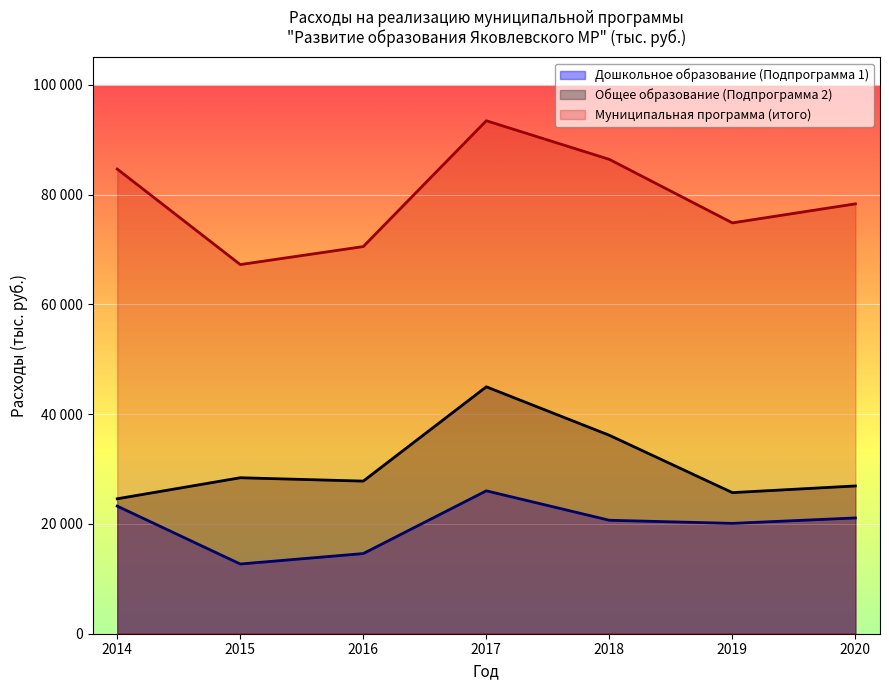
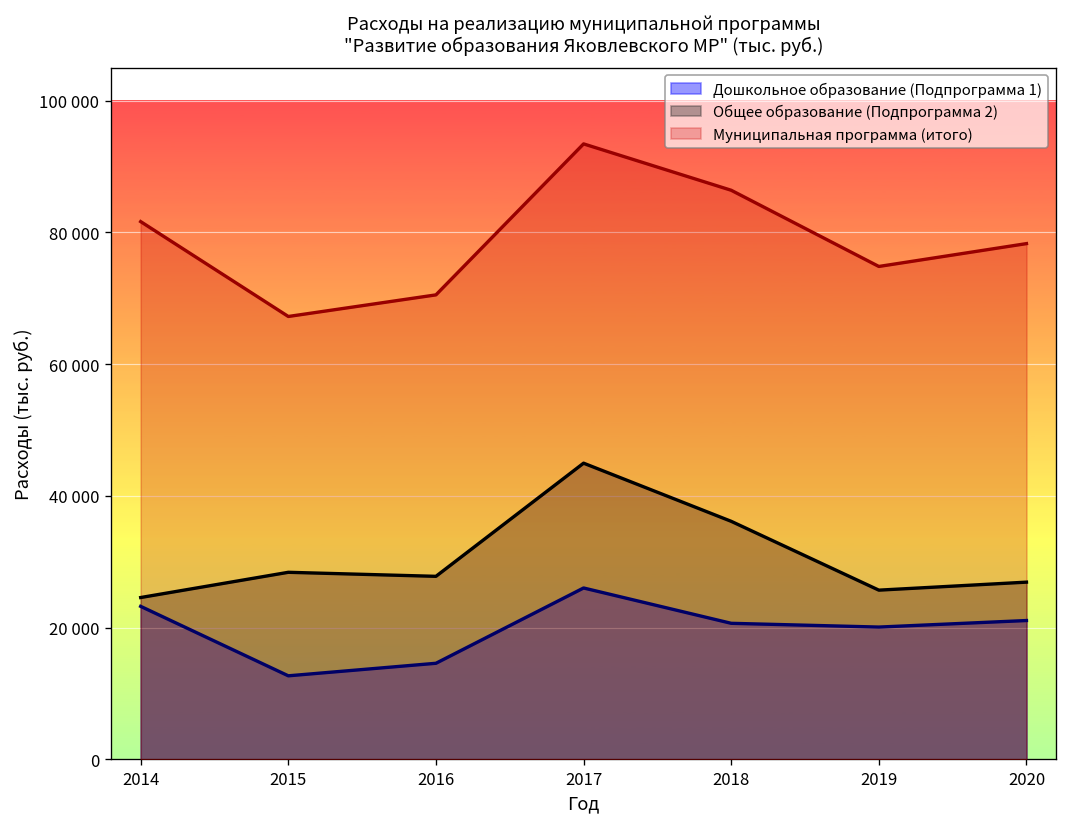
Муниципальная программа (итого), 2014: 85000 -> 82000
